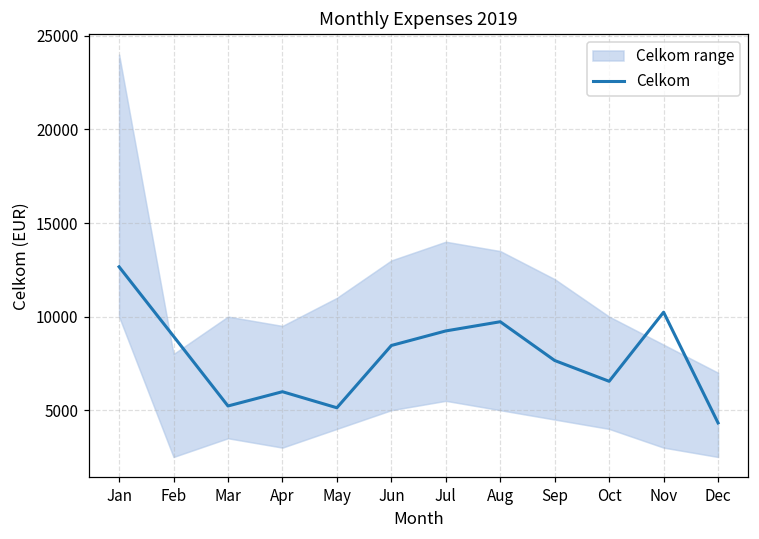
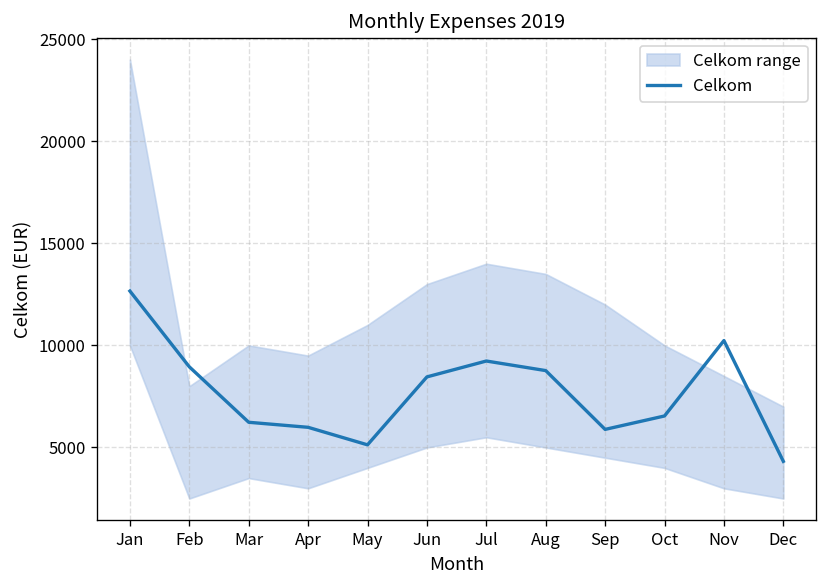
Celkom, Mar: 5200 -> 6200
Celkom, Aug: 9700 -> 8800
Celkom, Sep: 7700 -> 5900
